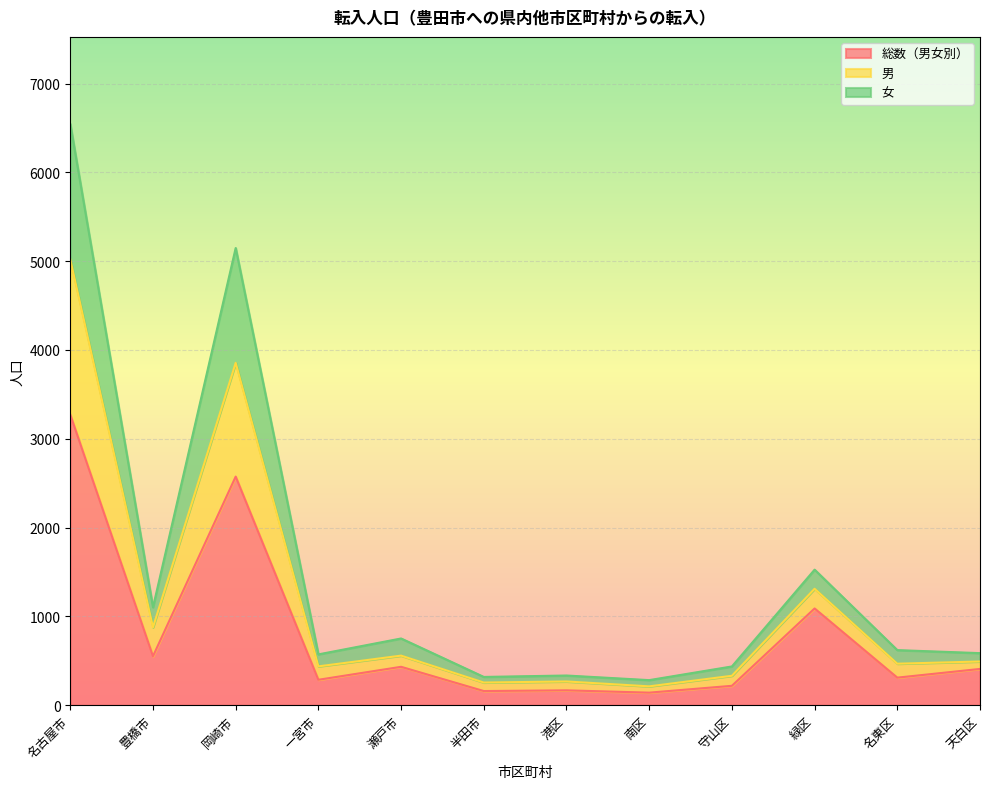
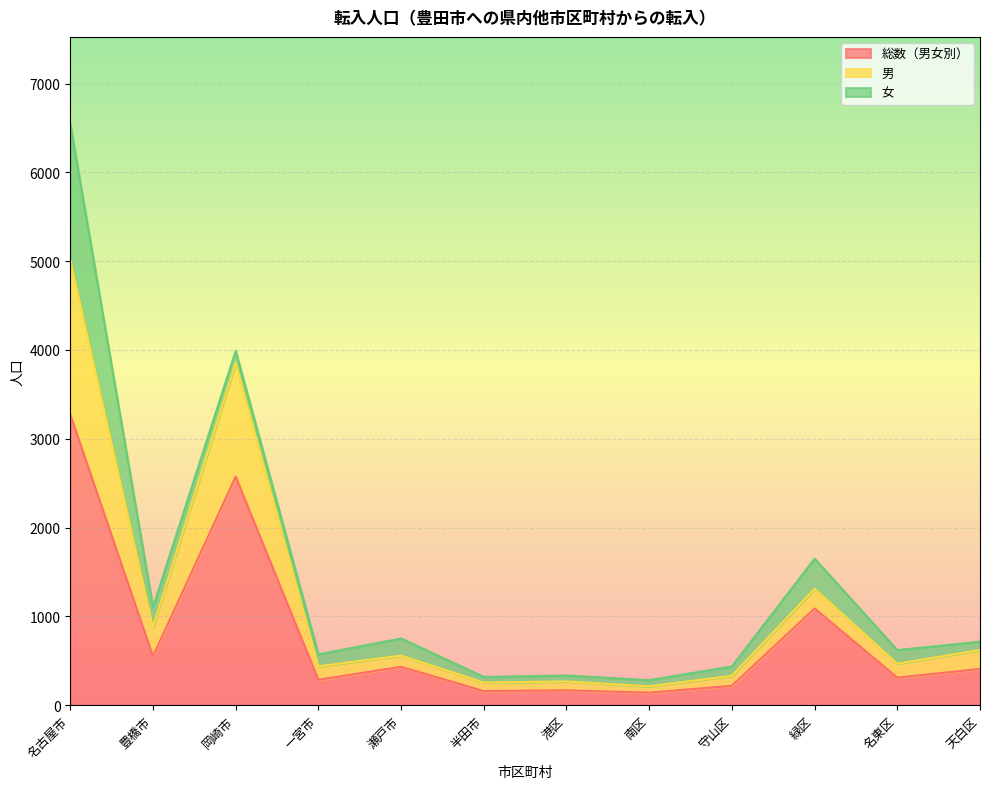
女, 岡崎市: 1300 -> 100
女, 緑区: 200 -> 300
男, 天白区: 100 -> 200
